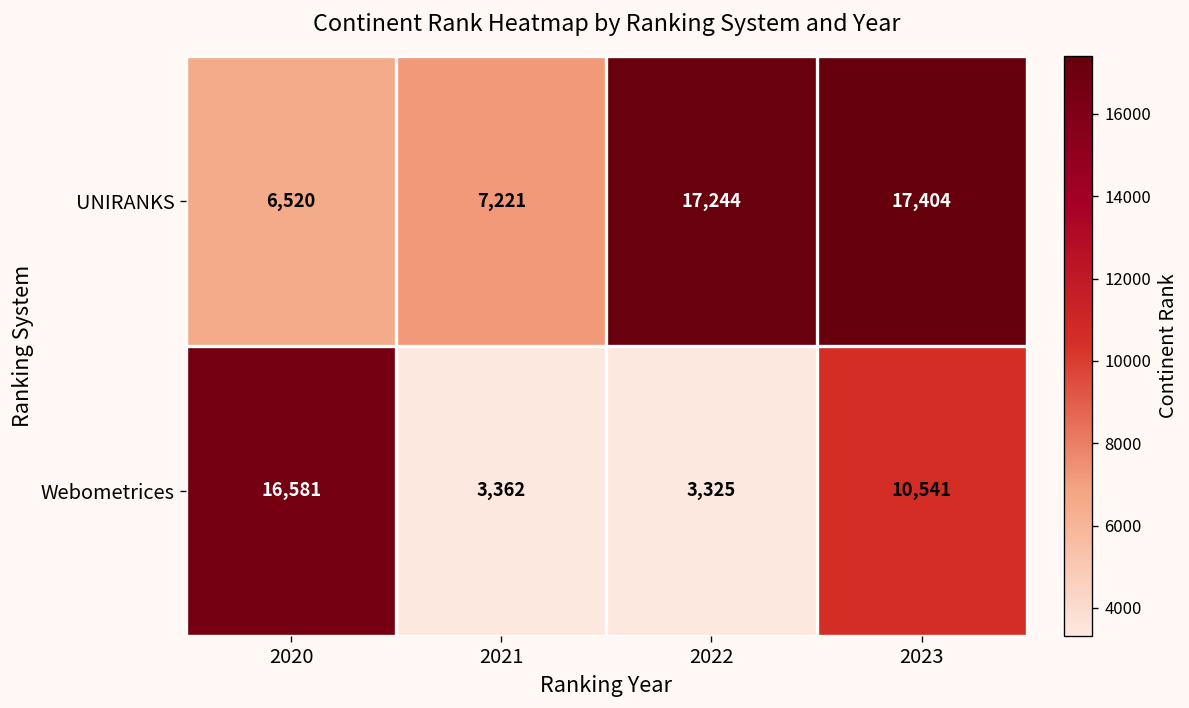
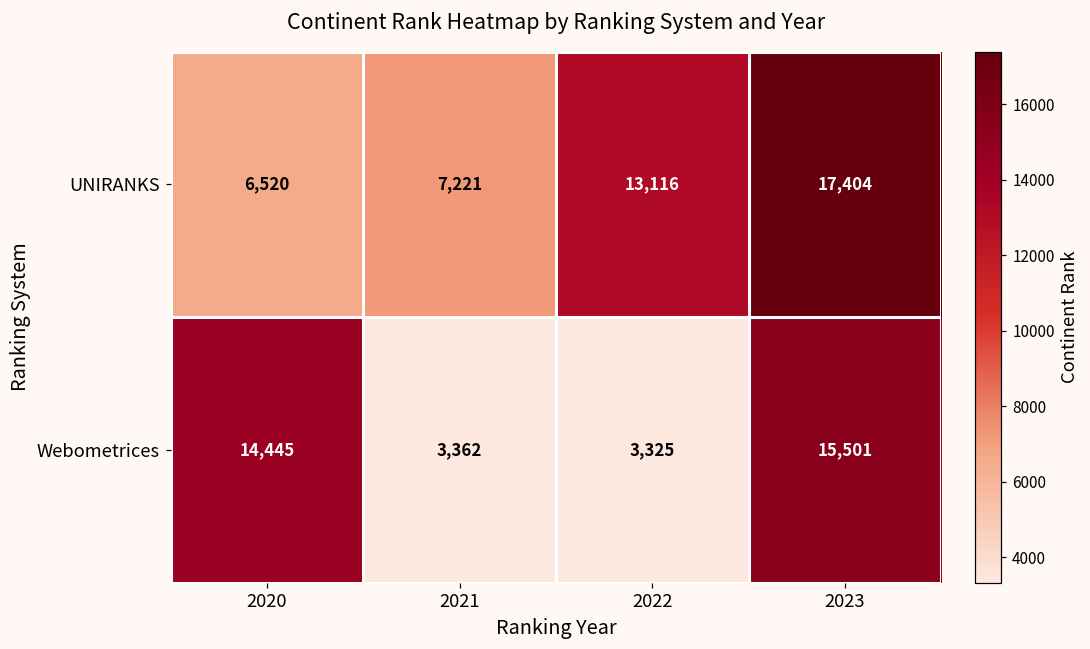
UNIRANKS, 2022: 17,244 -> 13,116
Webometrices, 2020: 16,581 -> 14,445
Webometrices, 2023: 10,541 -> 15,501
